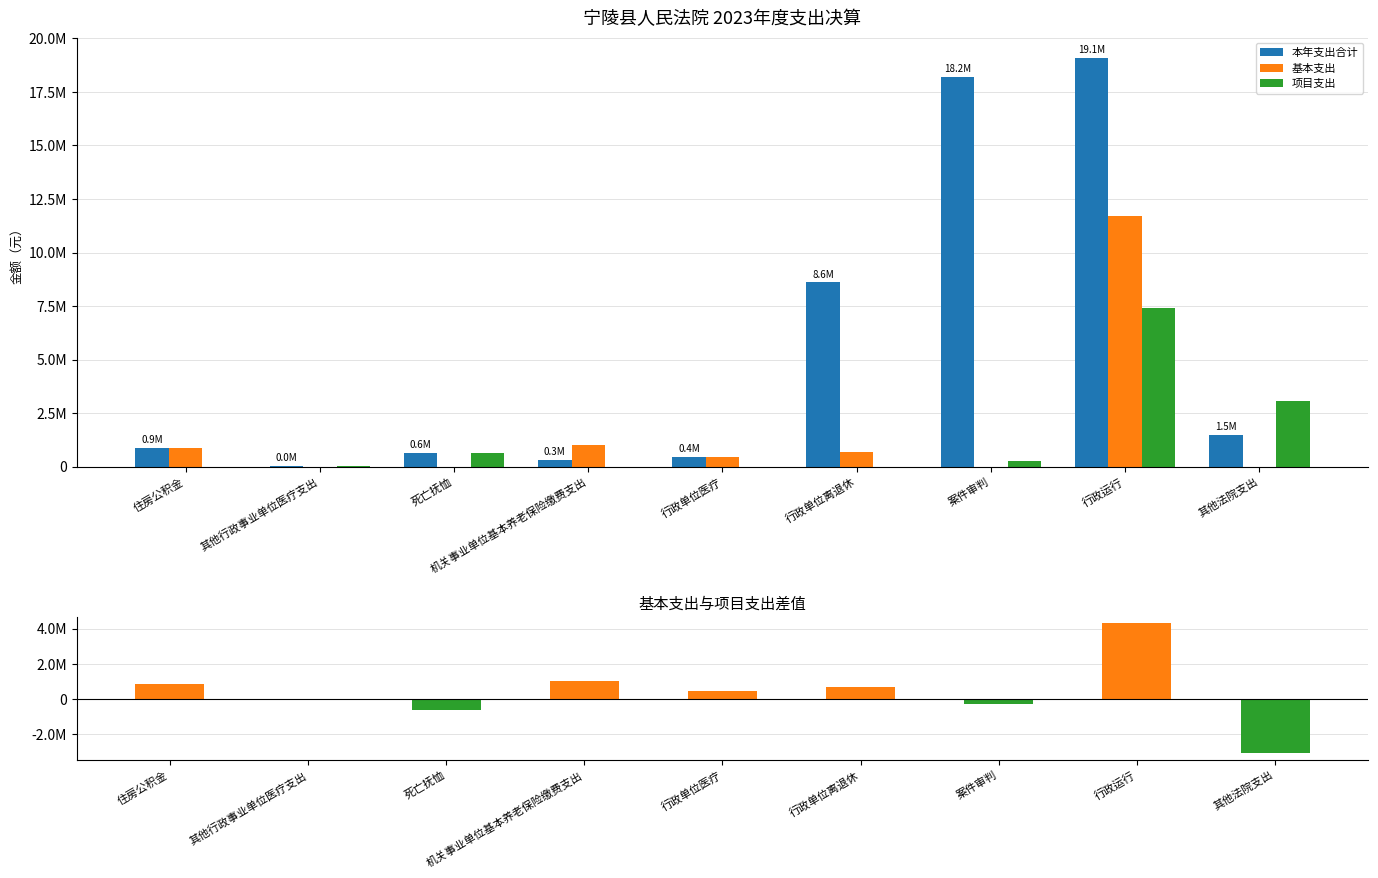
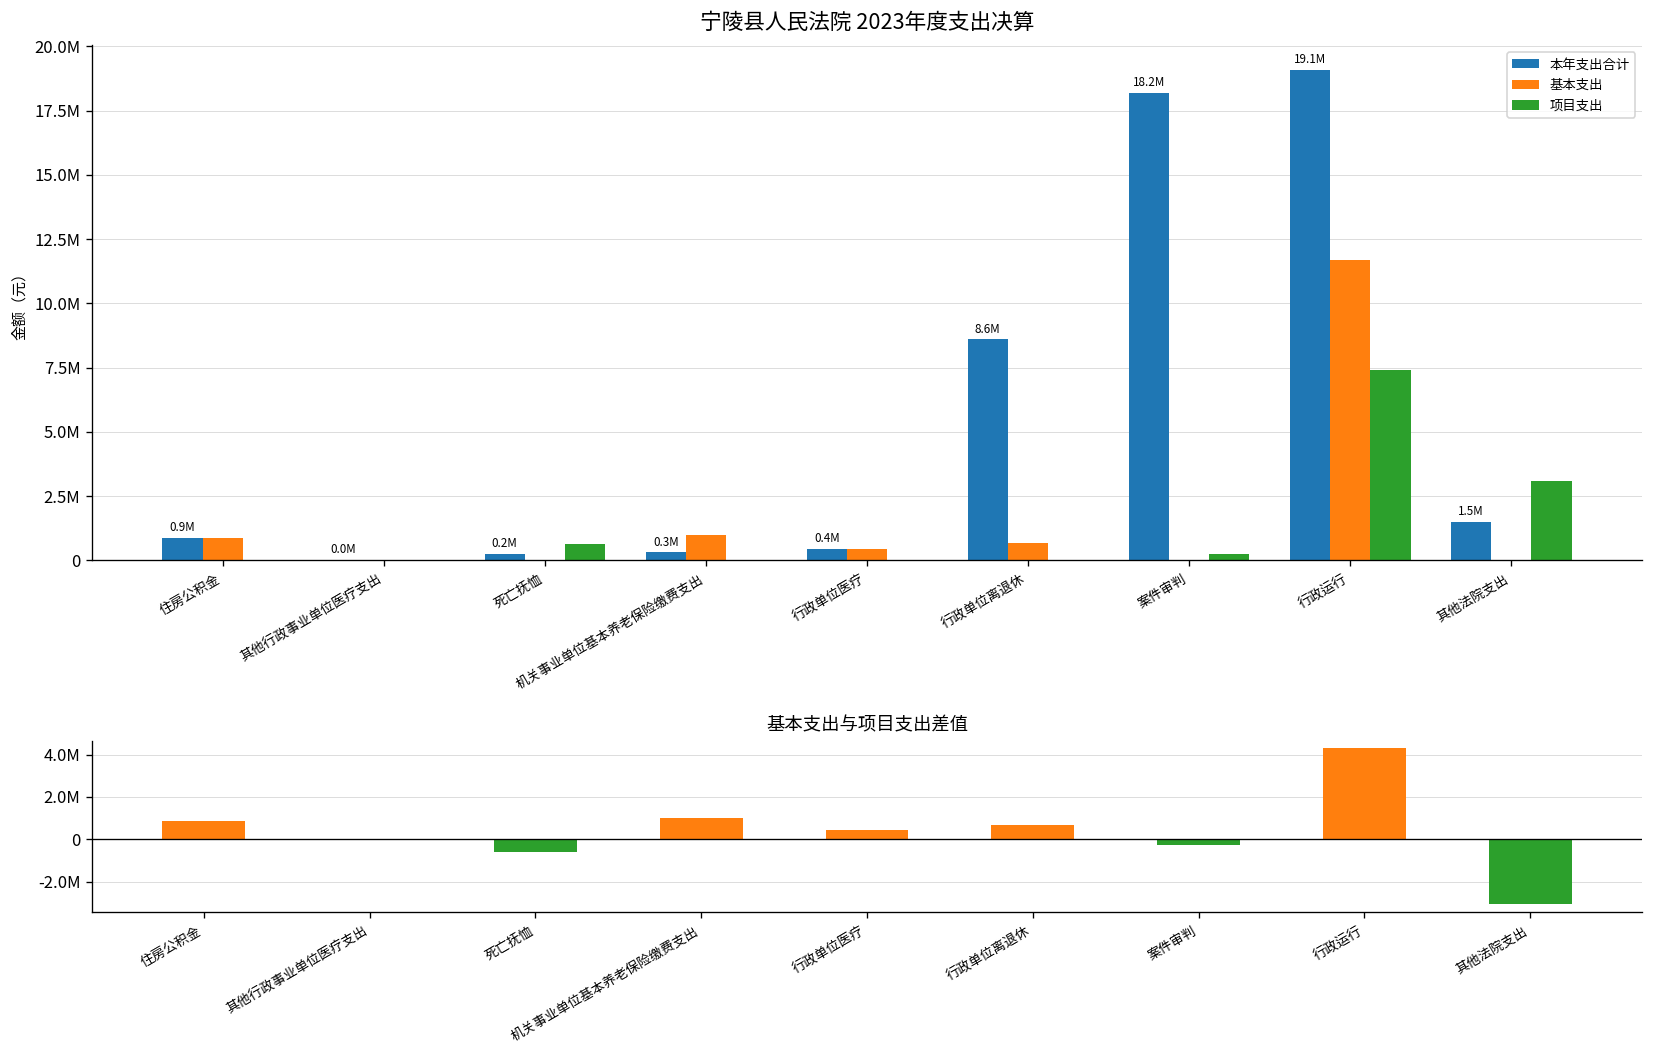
宁陵县人民法院 2023年度支出决算, 本年支出合计, 死亡抚恤: 0.6M -> 0.2M
